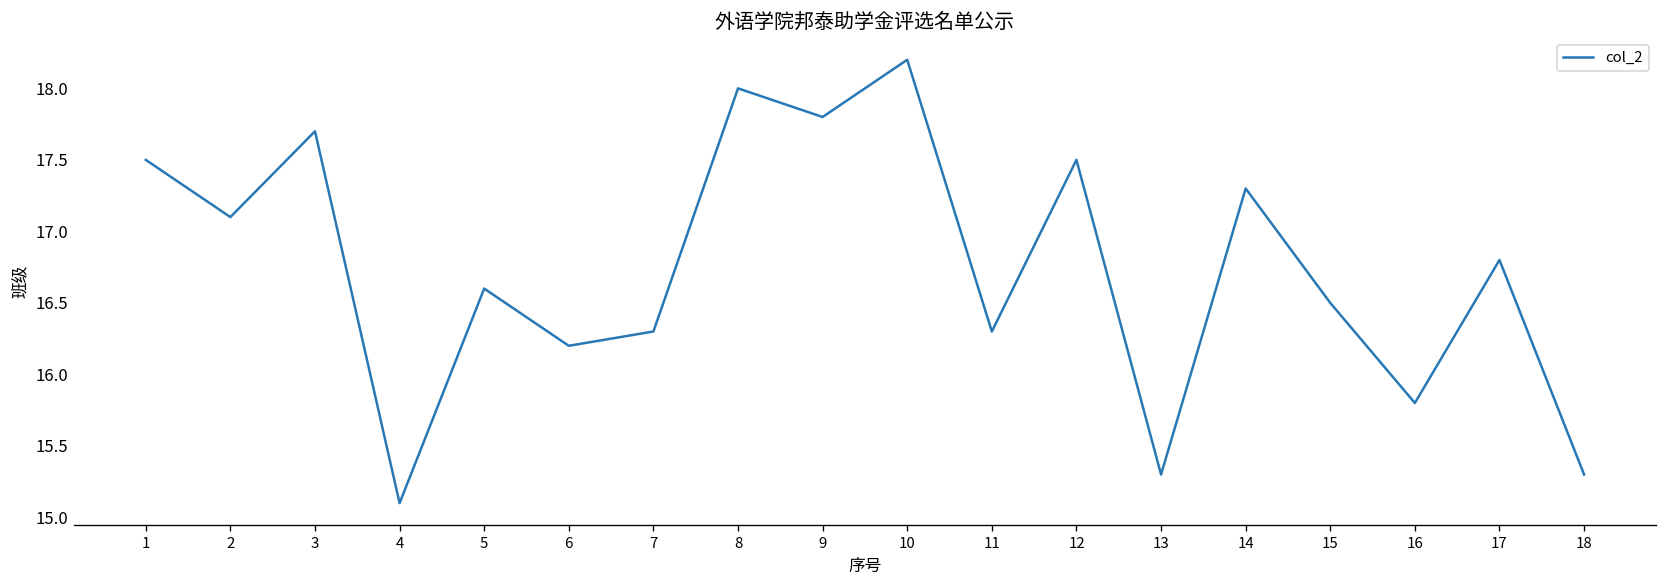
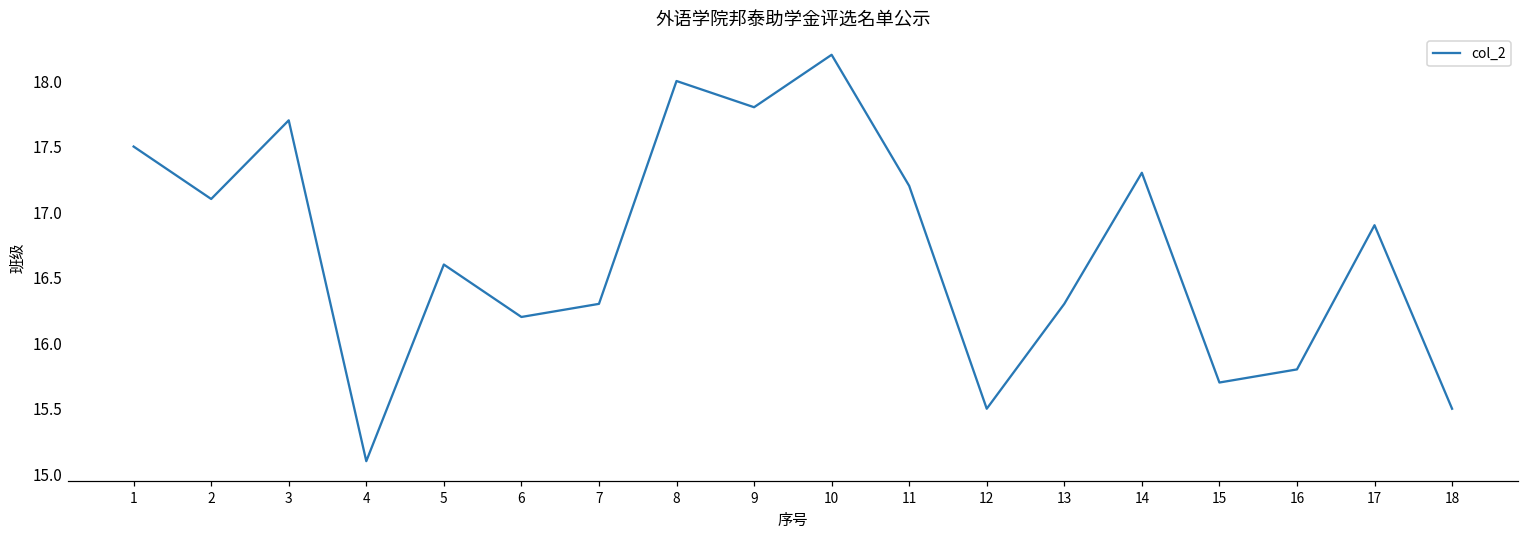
11: 16.3 -> 17.2
12: 17.5 -> 15.5
13: 15.3 -> 16.3
15: 16.5 -> 15.7
17: 16.8 -> 16.9
18: 15.3 -> 15.5
